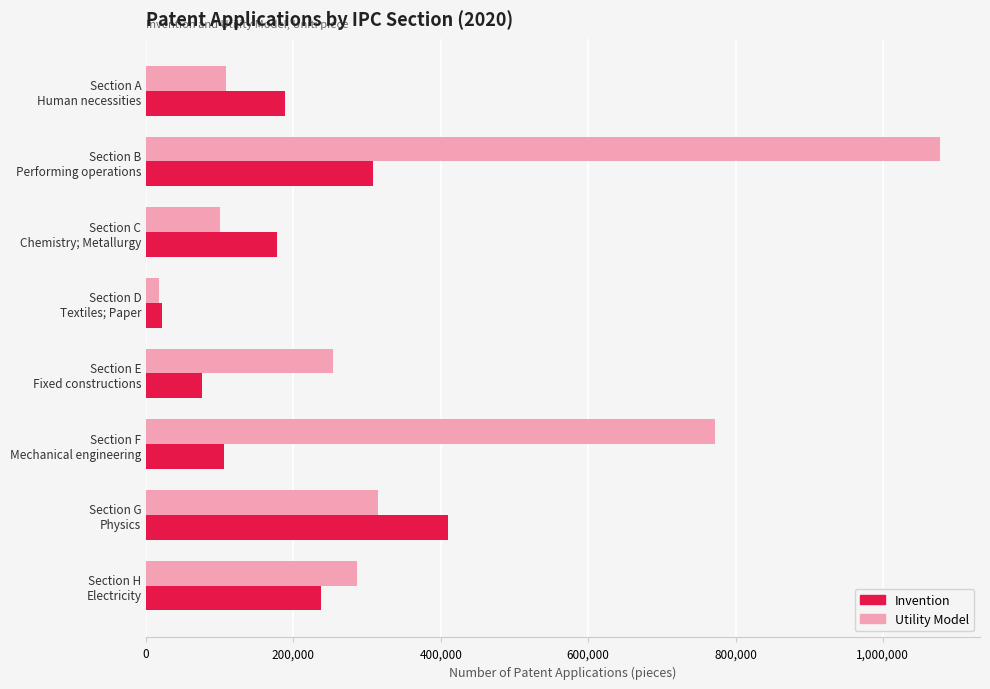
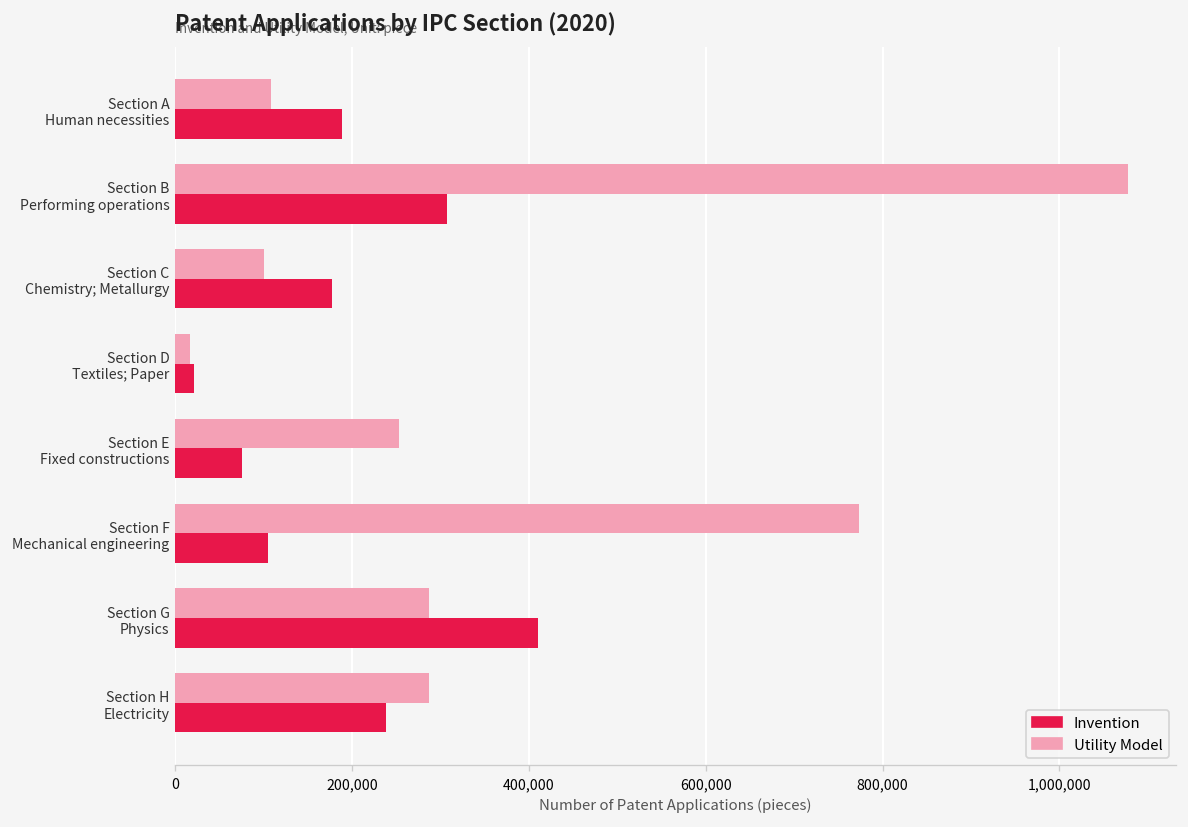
Utility Model, Section G Physics: 320,000 -> 290,000
